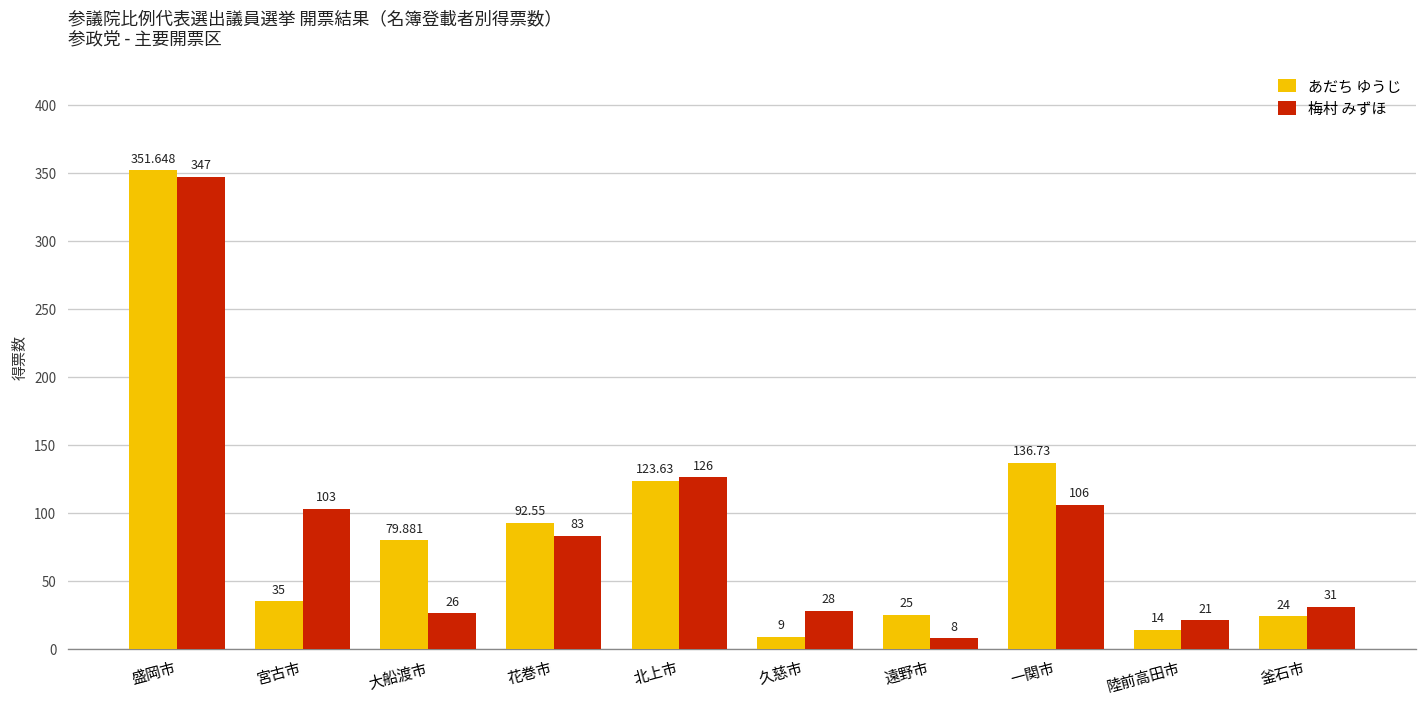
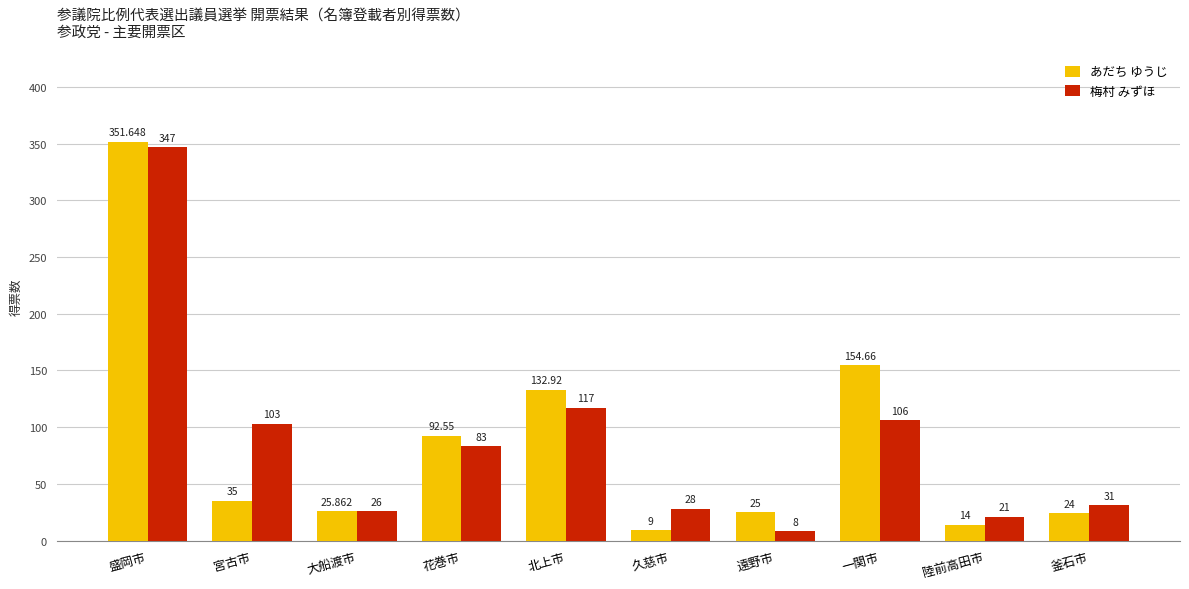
あだち ゆうじ, 大船渡市: 79.881 -> 25.862
あだち ゆうじ, 北上市: 123.63 -> 132.92
梅村 みずほ, 北上市: 126 -> 117
あだち ゆうじ, 一関市: 136.73 -> 154.66
